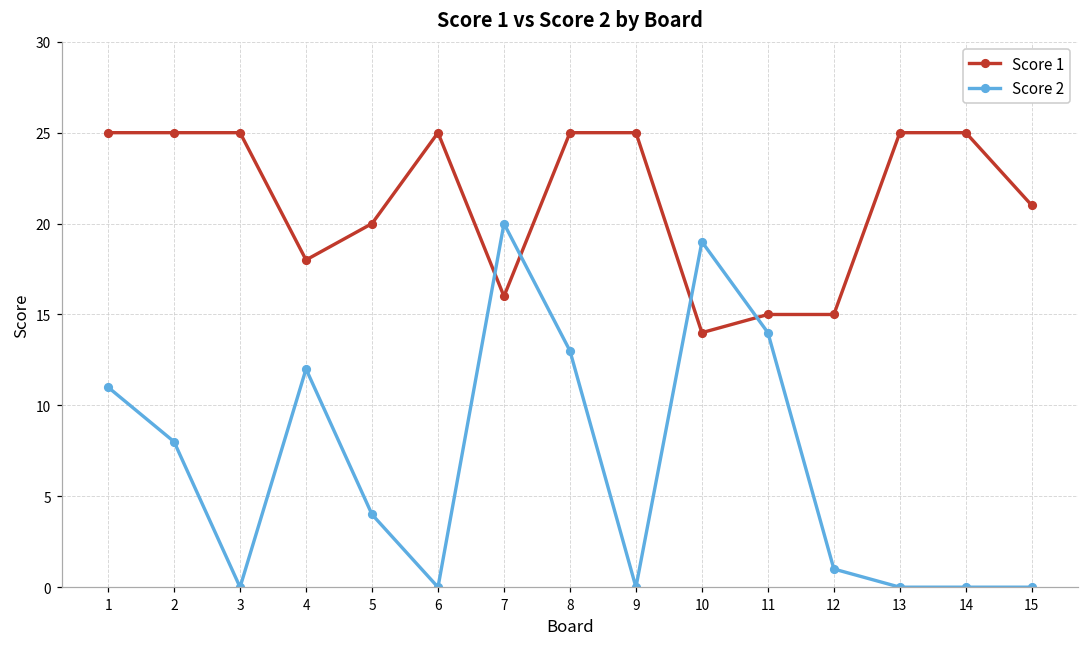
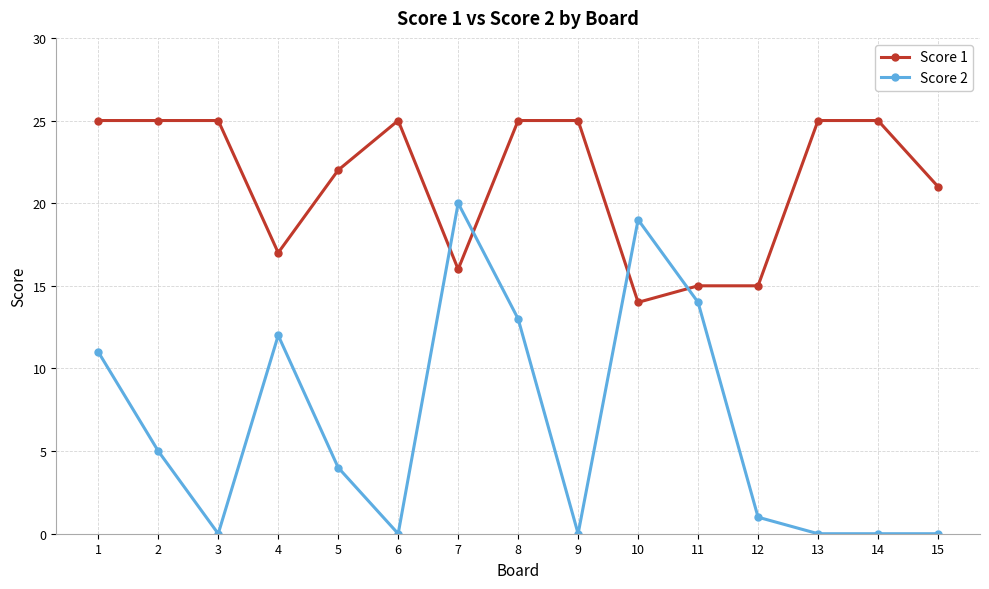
Score 2, 2: 8 -> 5
Score 1, 4: 18 -> 17
Score 1, 5: 20 -> 22
